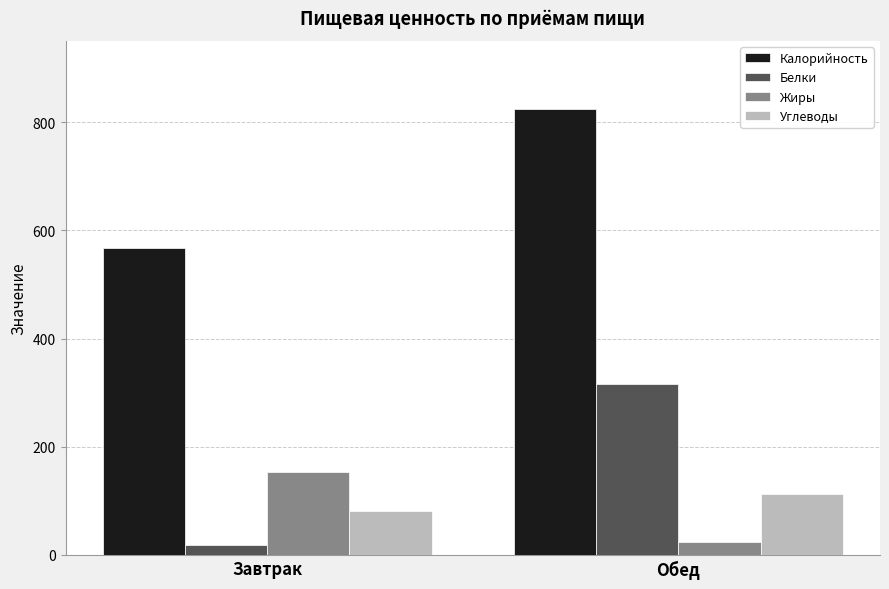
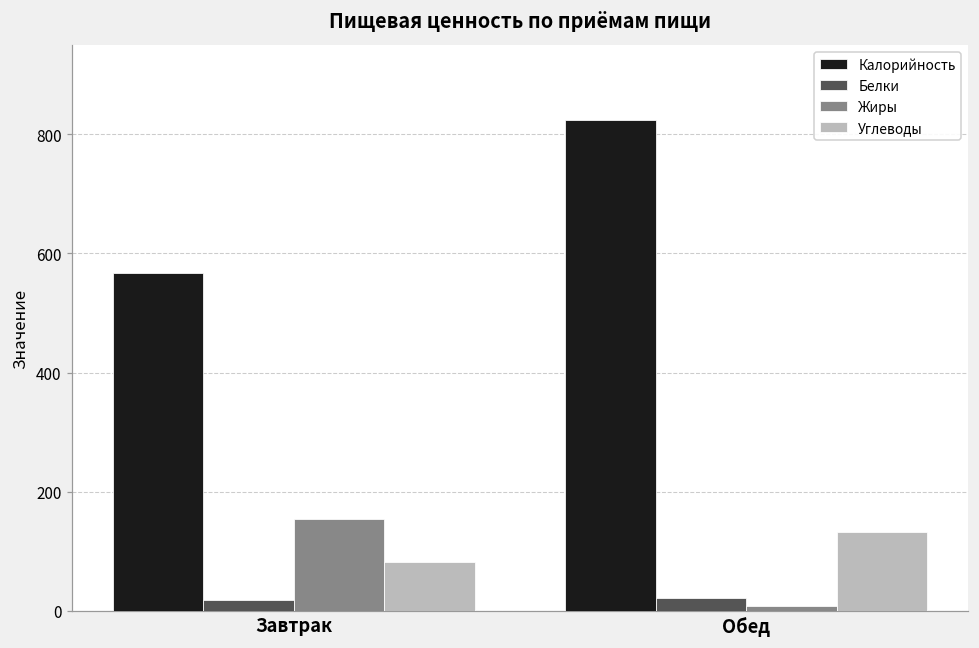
Белки, Обед: 320 -> 20
Жиры, Обед: 20 -> 10
Углеводы, Обед: 110 -> 130
